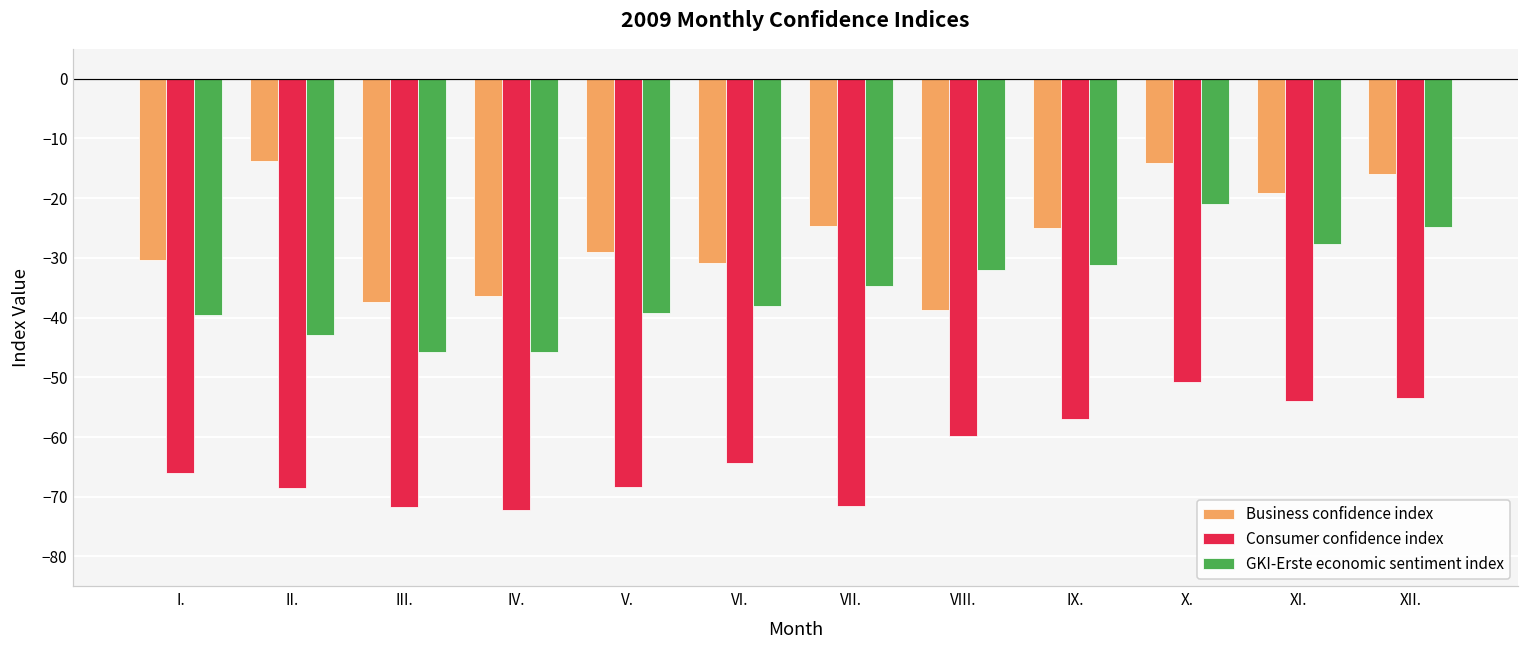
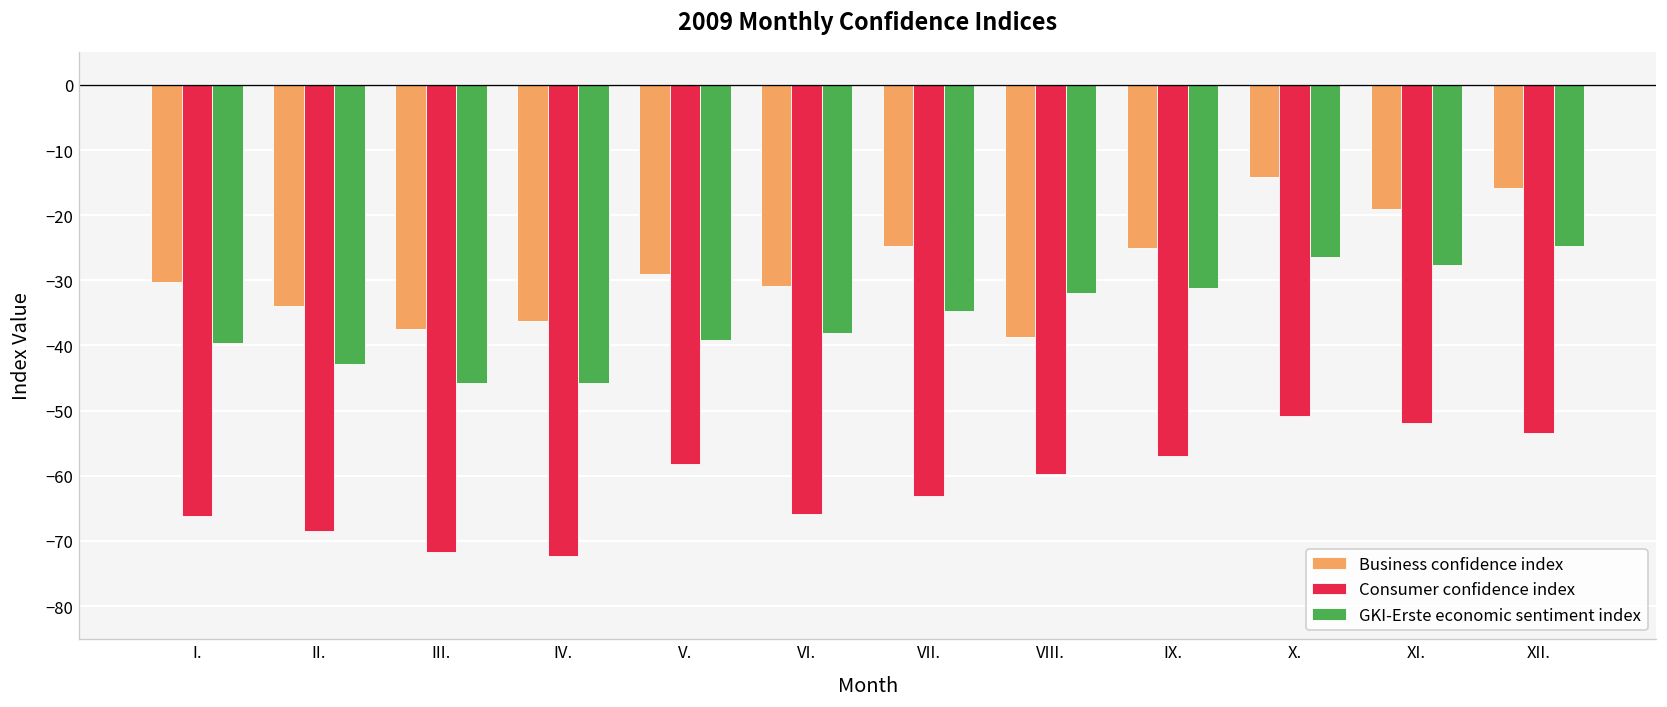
Business confidence index, II.: -14 -> -34
Consumer confidence index, V.: -68 -> -58
Consumer confidence index, VI.: -64 -> -66
Consumer confidence index, VII.: -72 -> -63
GKI-Erste economic sentiment index, X.: -21 -> -26
Consumer confidence index, XI.: -54 -> -52
